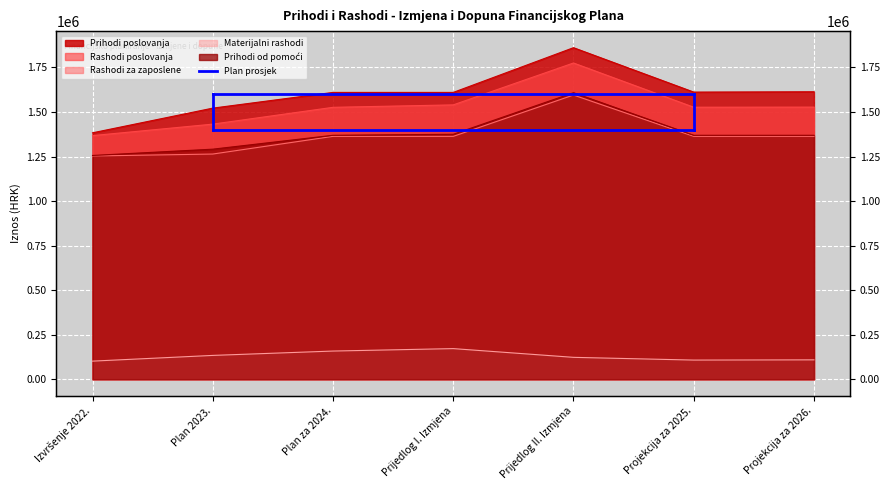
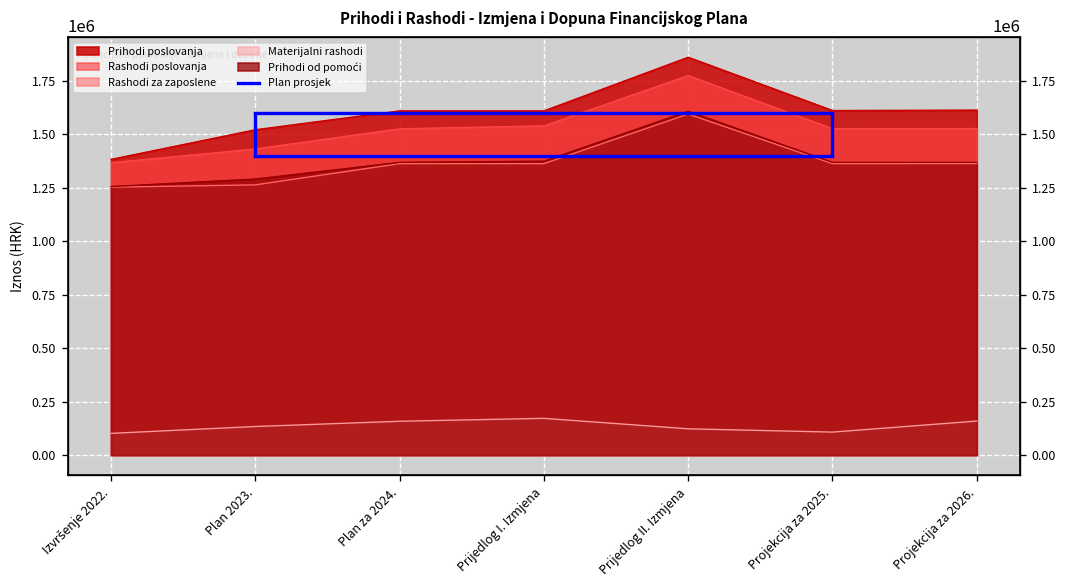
Materijalni rashodi, Projekcija za 2026.: 110000 -> 160000
